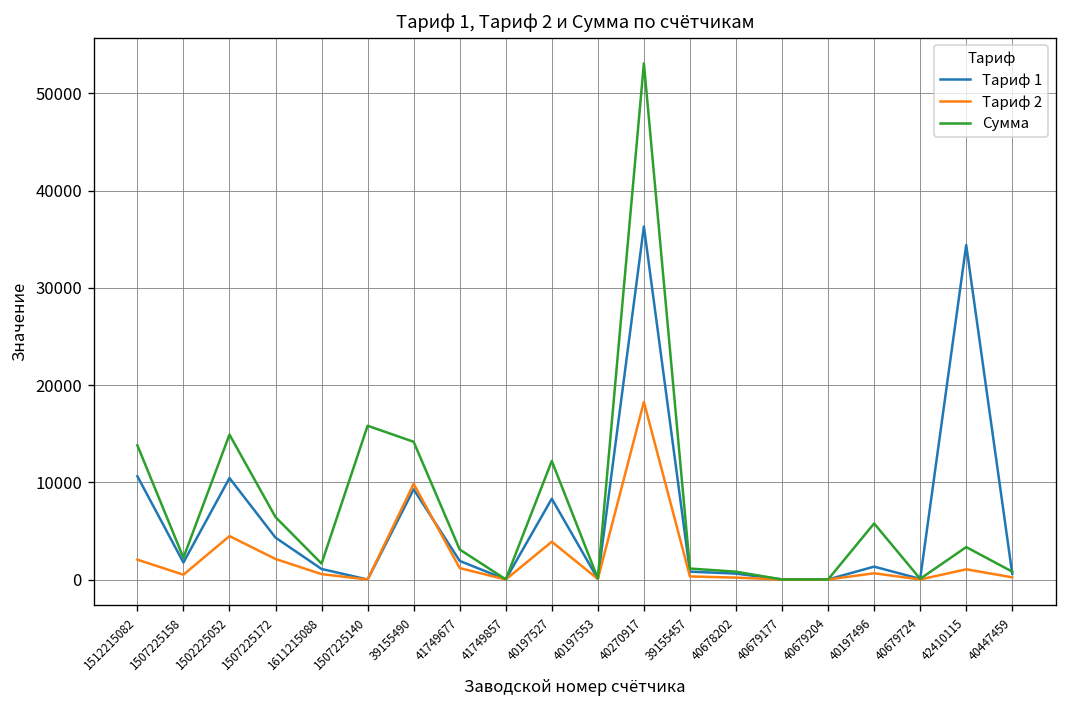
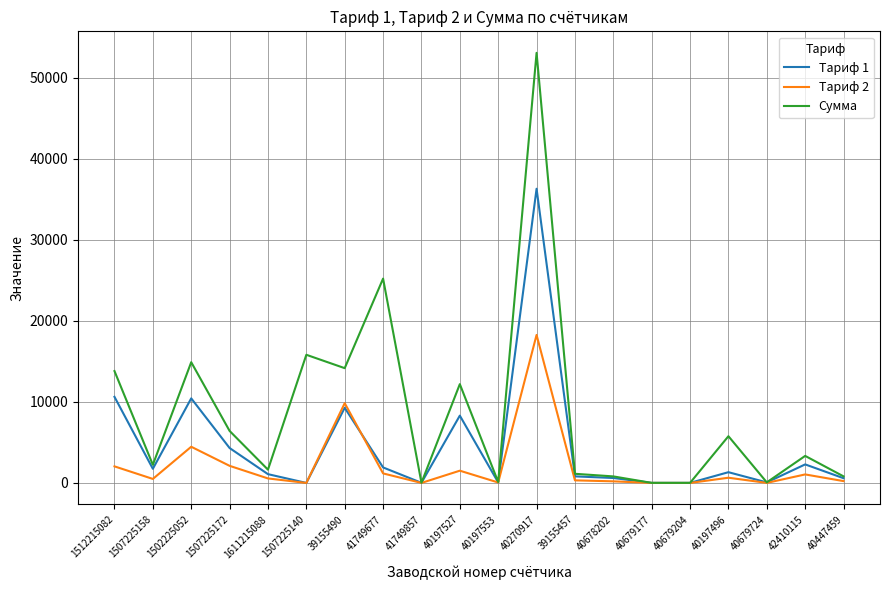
Сумма, 41749677: 3000 -> 25000
Тариф 2, 40197527: 4000 -> 2000
Тариф 1, 42410115: 34000 -> 2000
